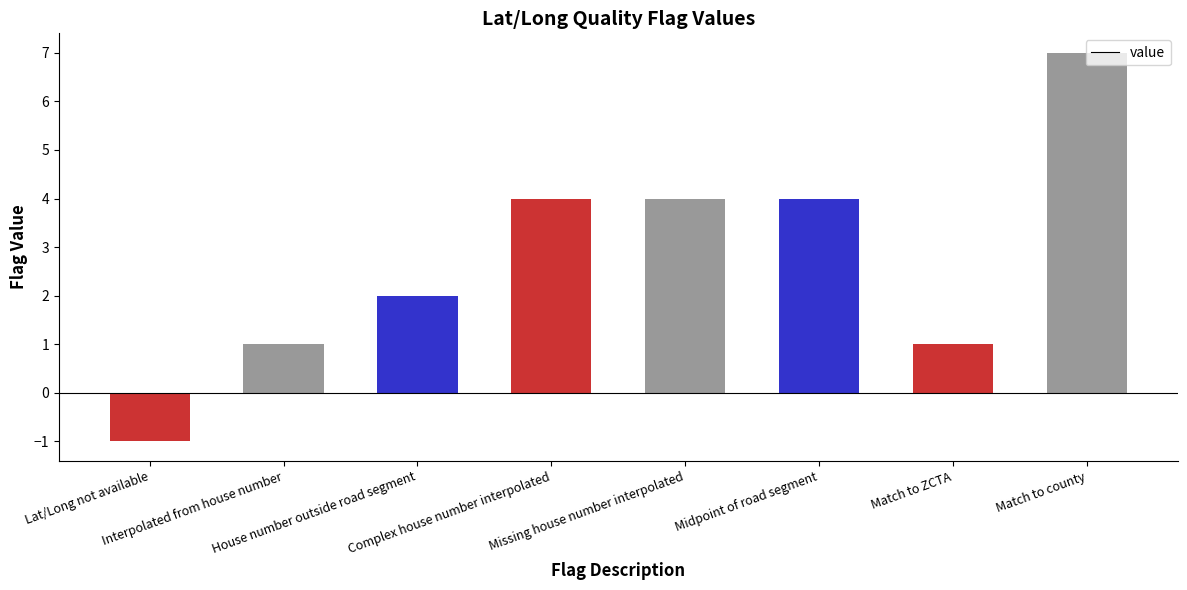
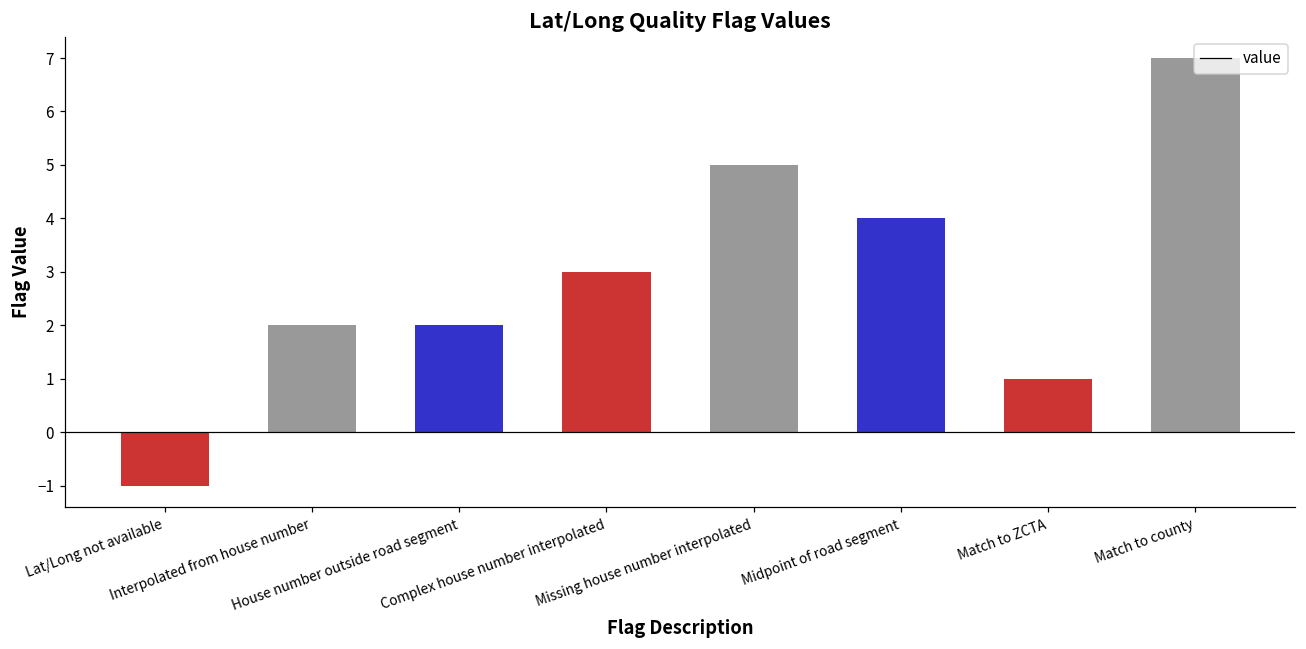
Interpolated from house number: 1 -> 2
Complex house number interpolated: 4 -> 3
Missing house number interpolated: 4 -> 5
